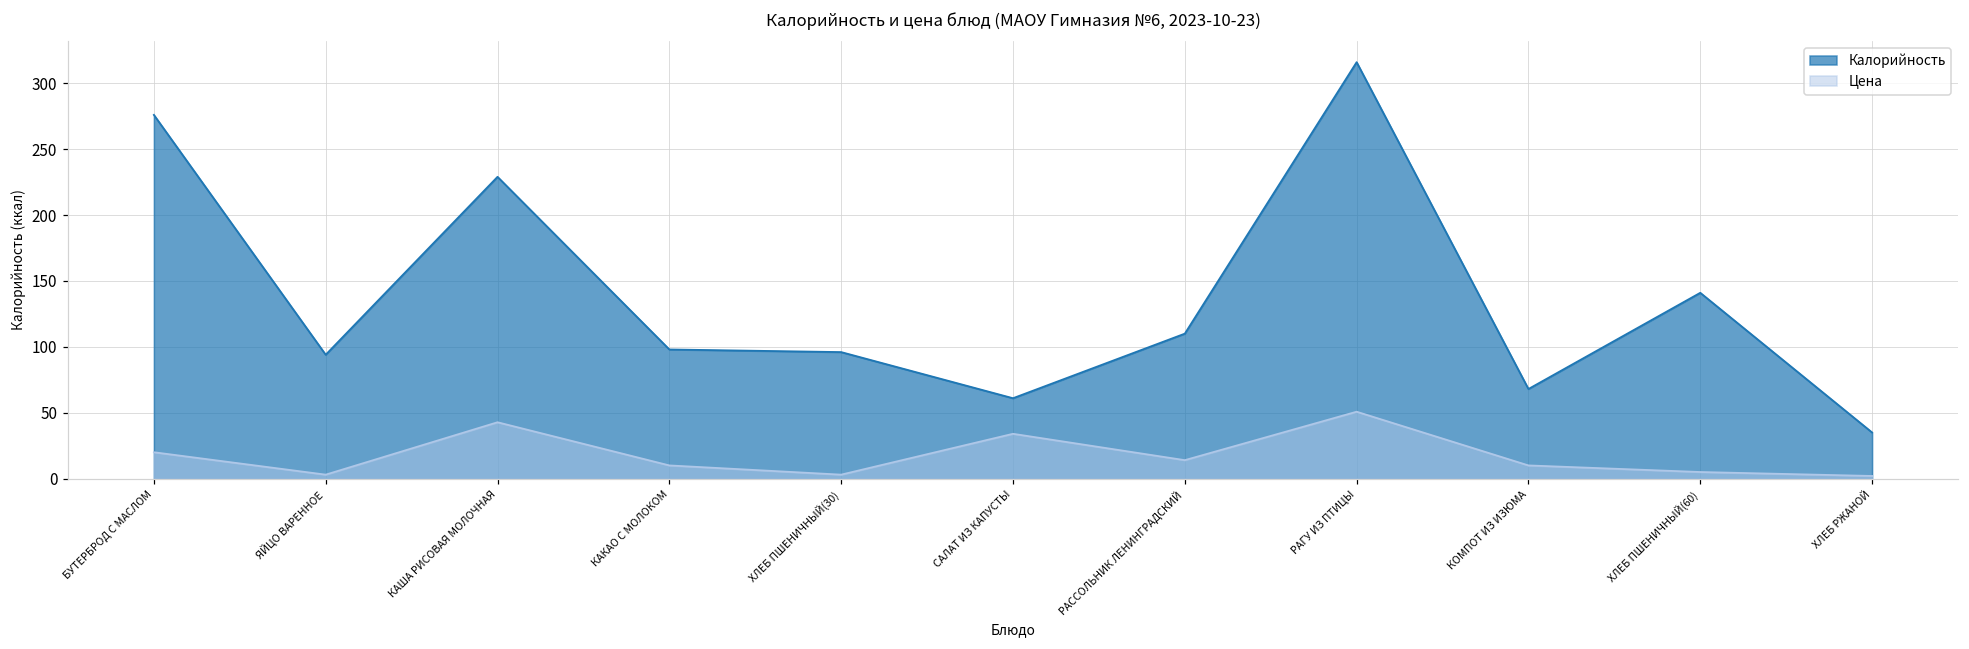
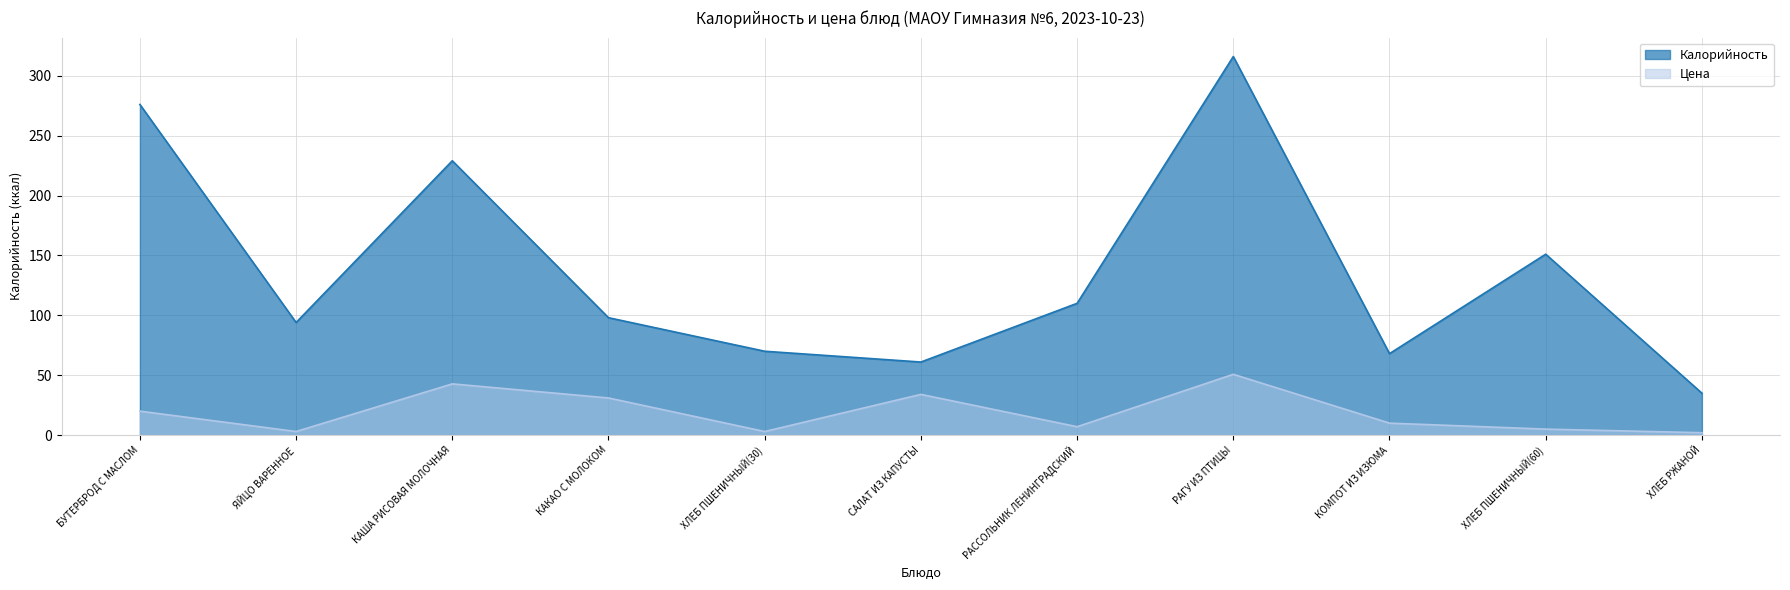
Цена, КАКАО С МОЛОКОМ: 10 -> 31
Калорийность, ХЛЕБ ПШЕНИЧНЫЙ(30): 96 -> 70
Цена, РАССОЛЬНИК ЛЕНИНГРАДСКИЙ: 14 -> 7
Калорийность, ХЛЕБ ПШЕНИЧНЫЙ(60): 141 -> 151
